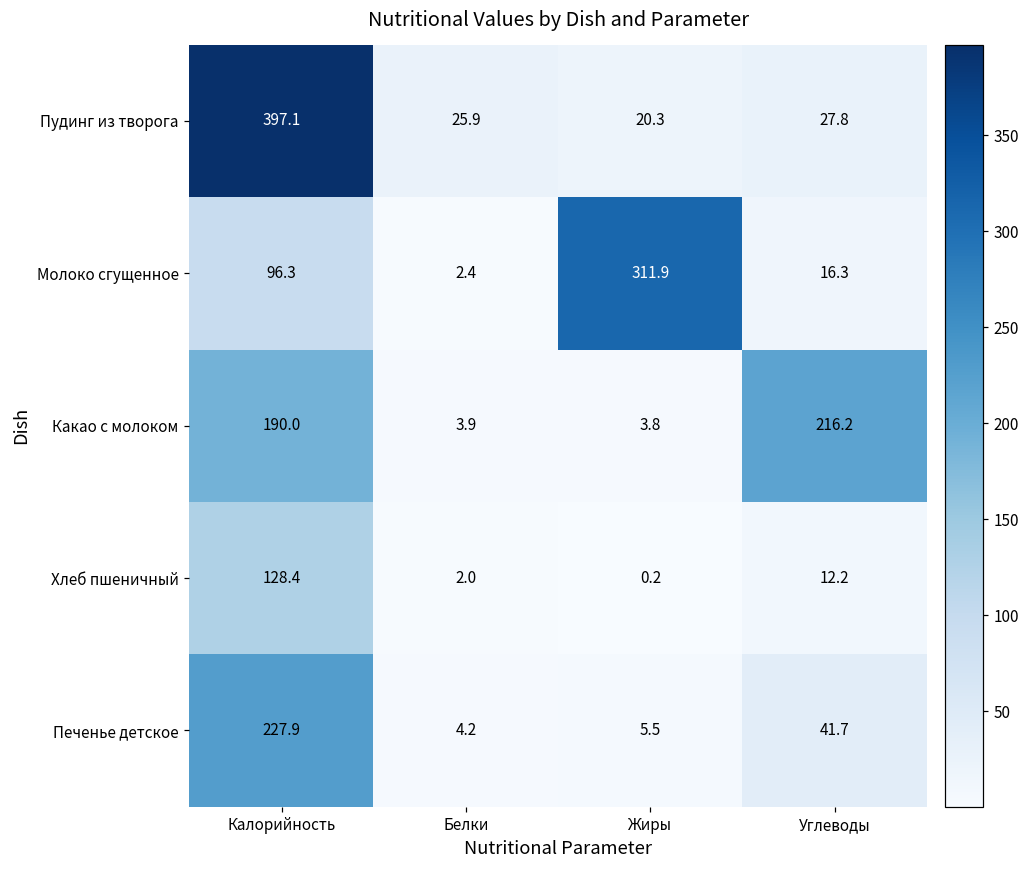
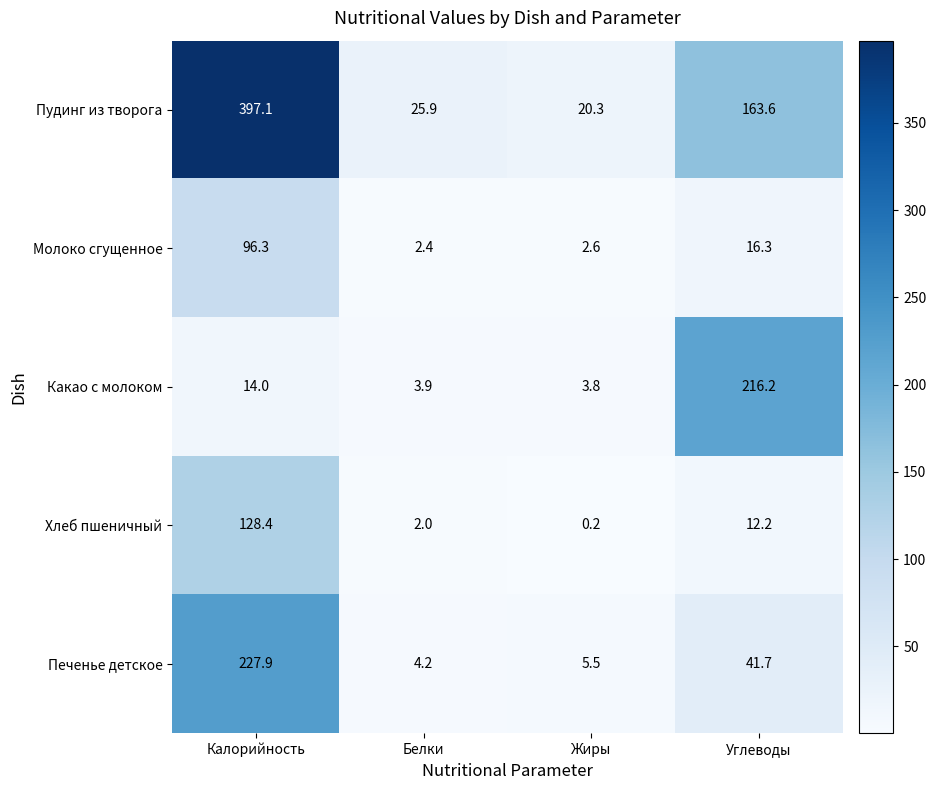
Пудинг из творога, Углеводы: 27.8 -> 163.6
Молоко сгущенное, Жиры: 311.9 -> 2.6
Какао с молоком, Калорийность: 190.0 -> 14.0
